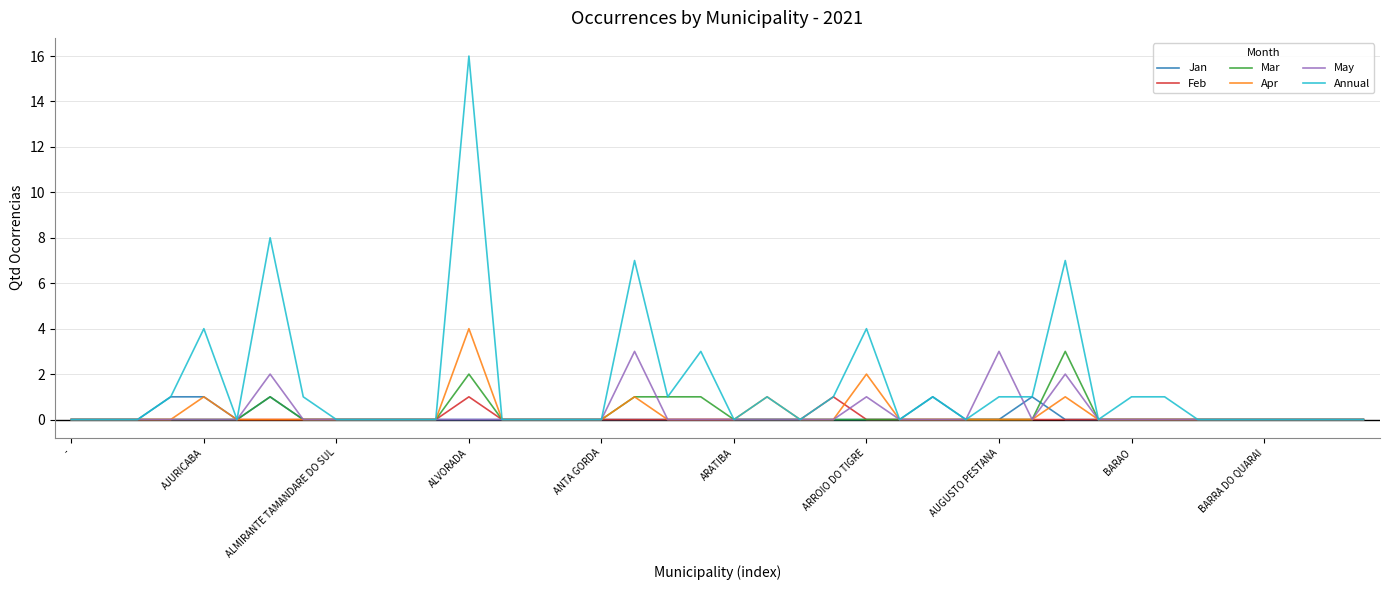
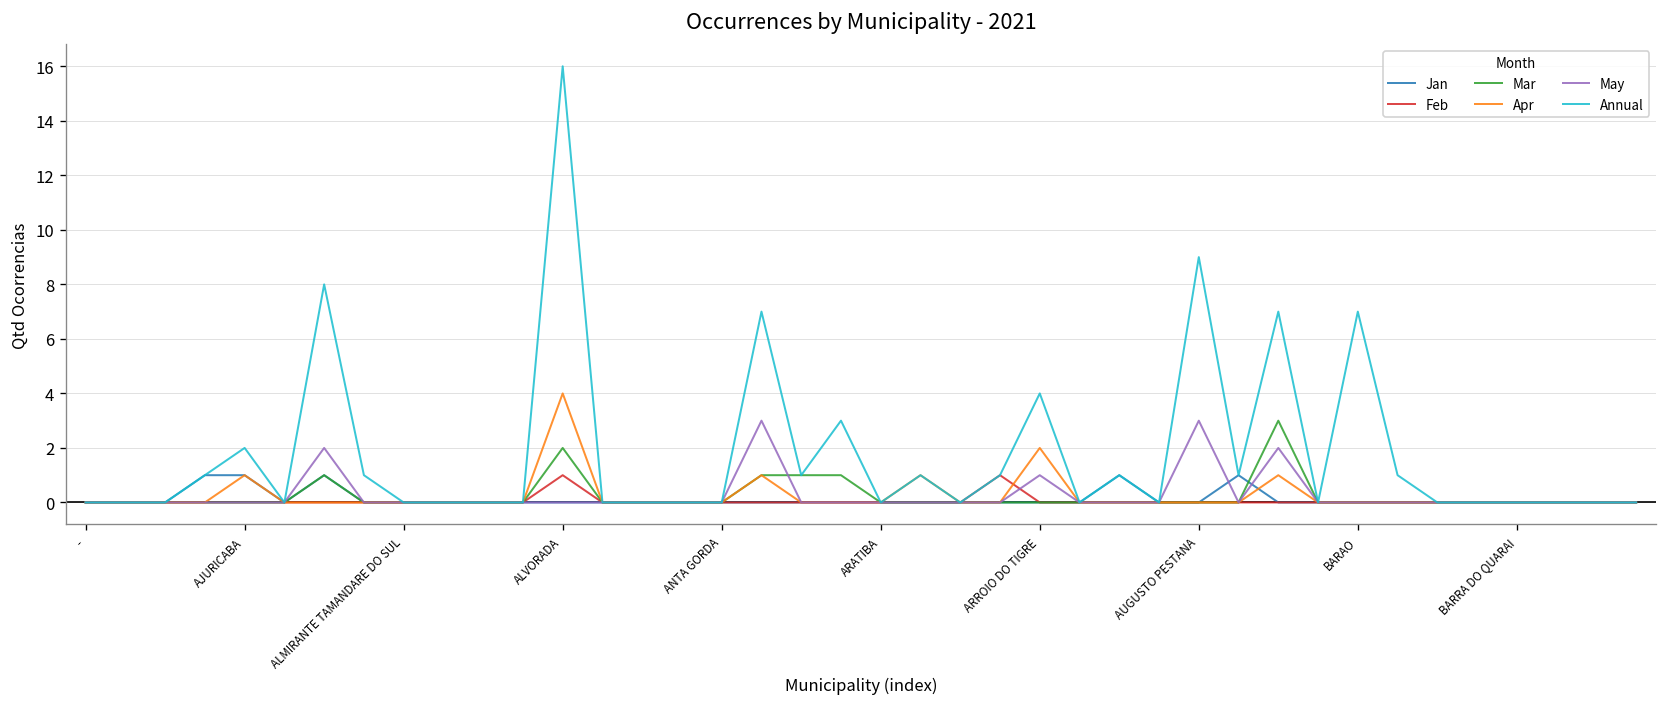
Annual, AJURICABA: 4 -> 2
Annual, AUGUSTO PESTANA: 1 -> 9
Annual, BARAO: 1 -> 7
